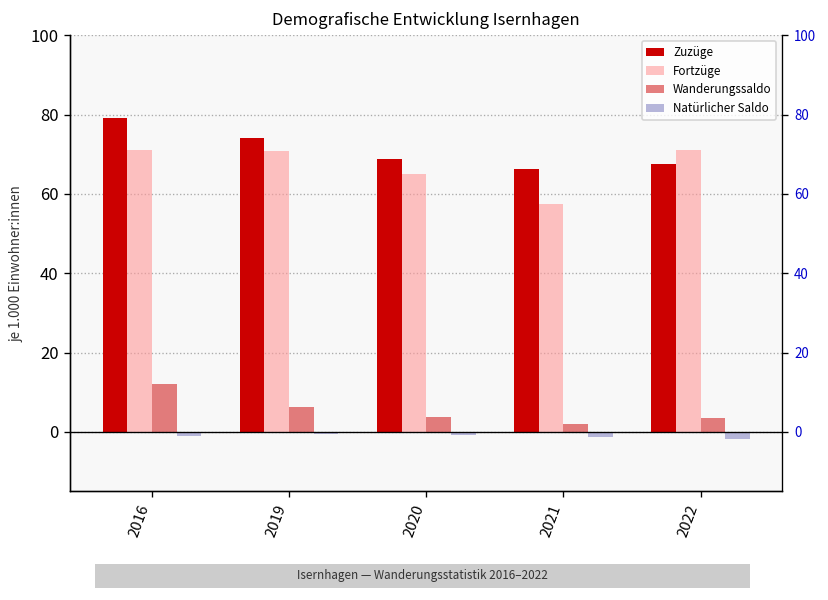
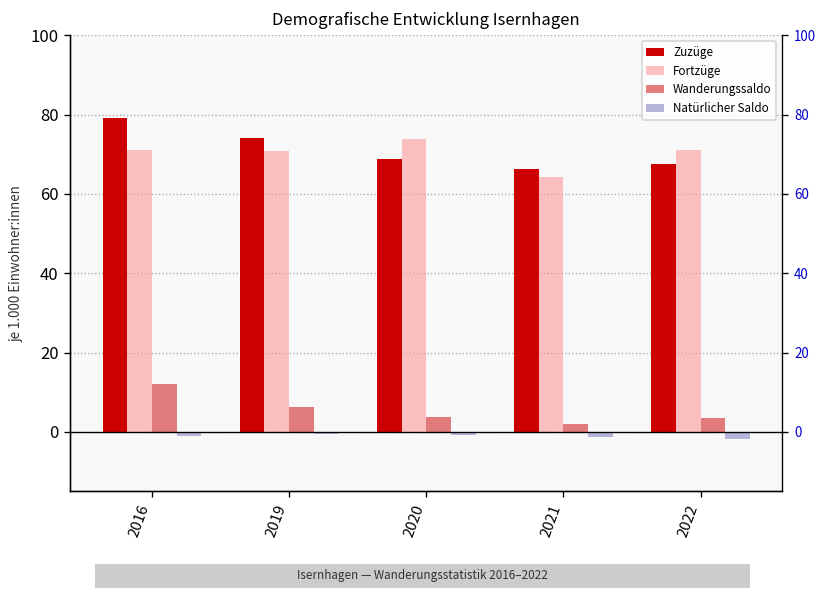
Fortzüge, 2020: 65 -> 74
Fortzüge, 2021: 58 -> 64
